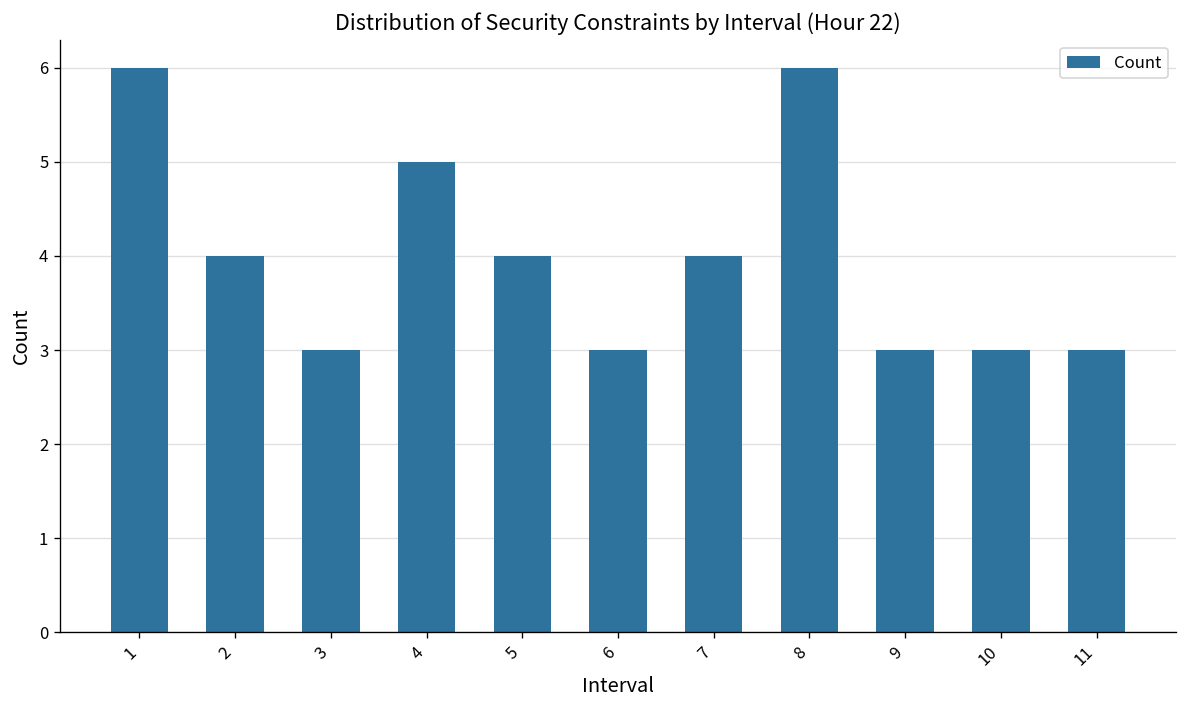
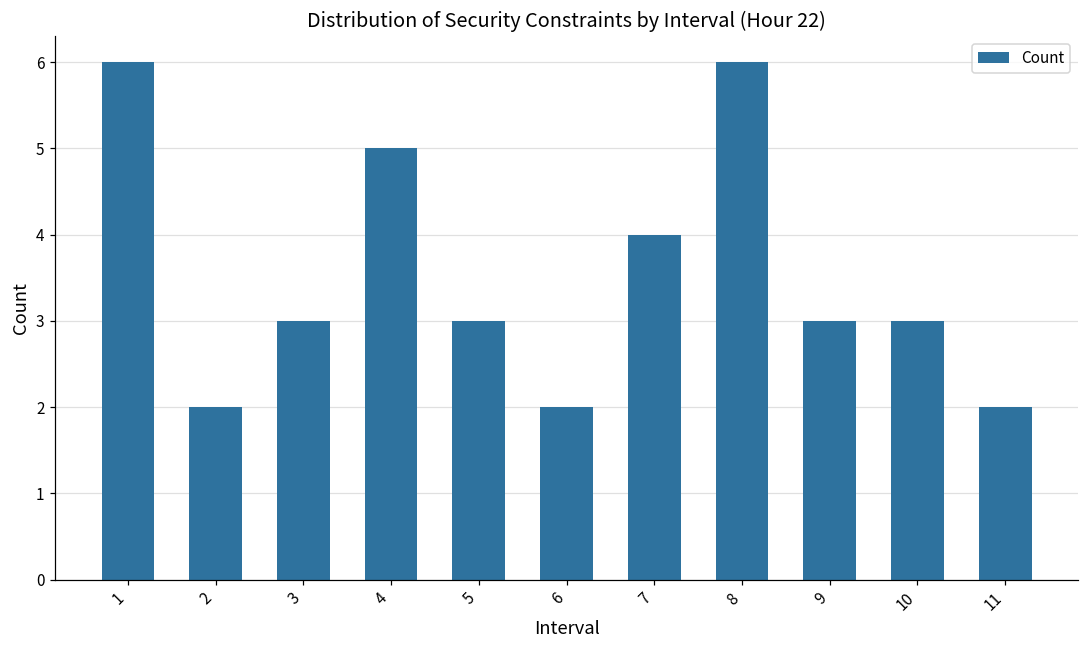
2: 4 -> 2
5: 4 -> 3
6: 3 -> 2
11: 3 -> 2
